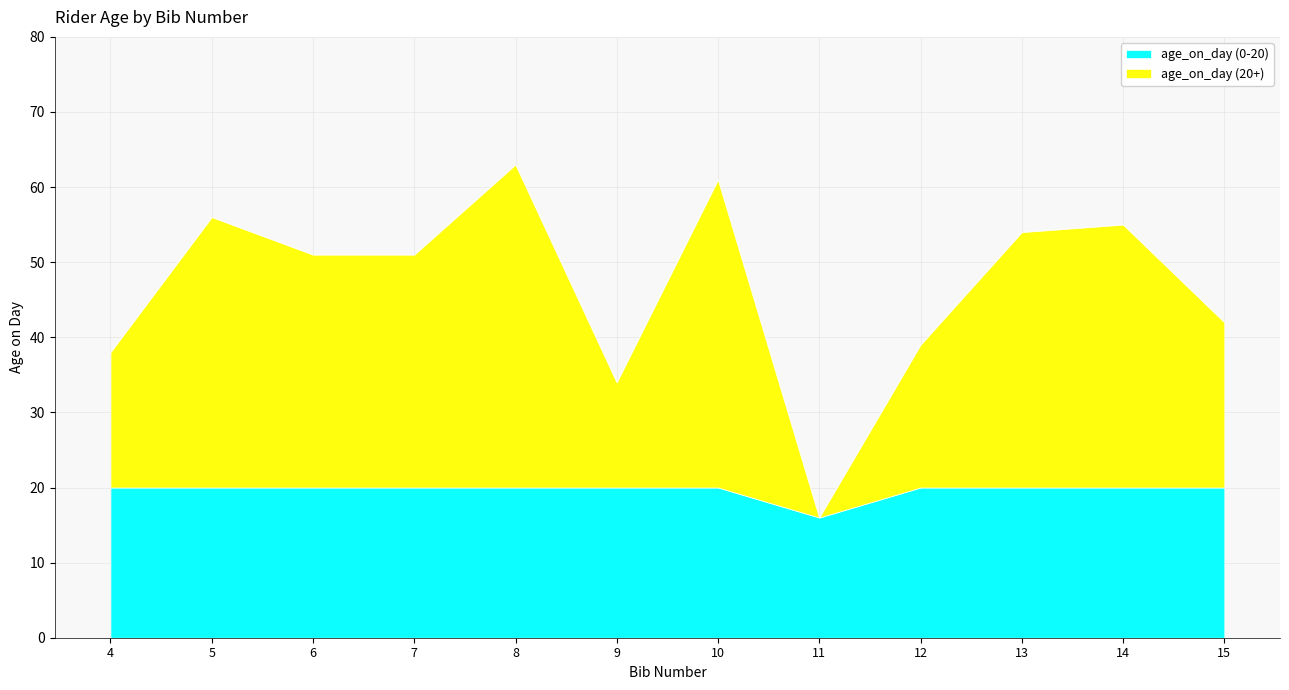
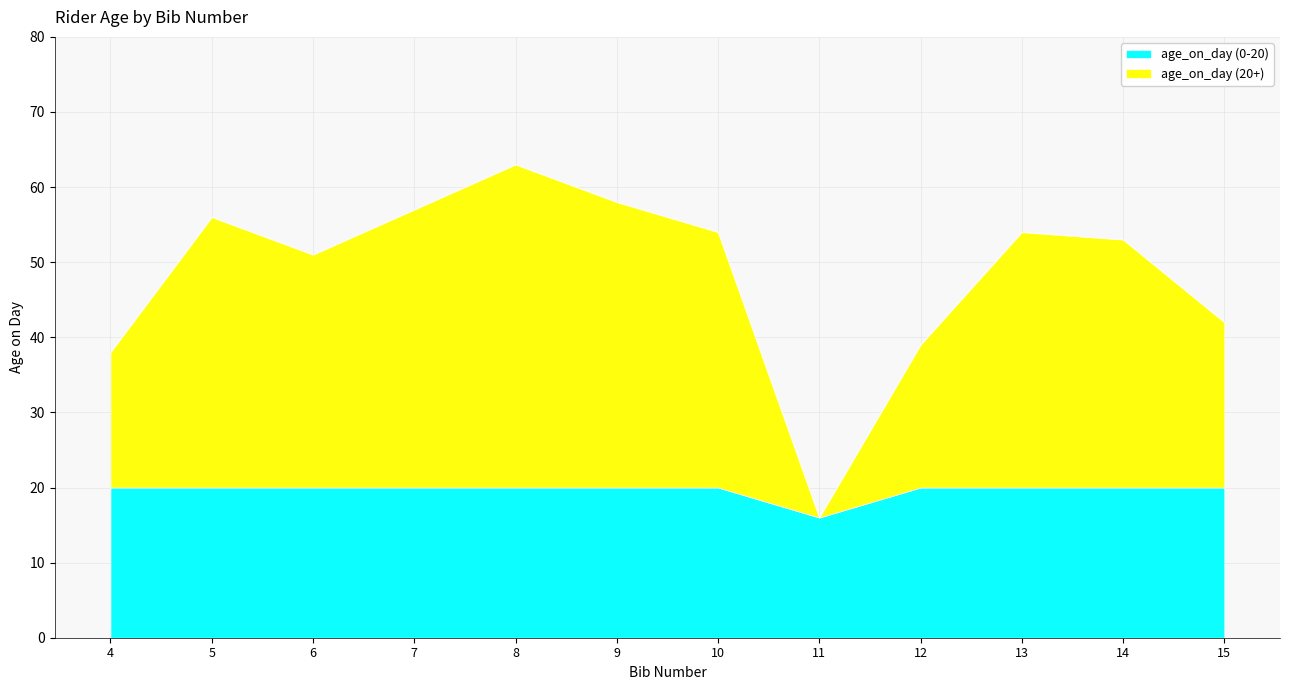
age_on_day (20+), 7: 51 -> 57
age_on_day (20+), 9: 34 -> 58
age_on_day (20+), 10: 61 -> 54
age_on_day (20+), 14: 55 -> 53
